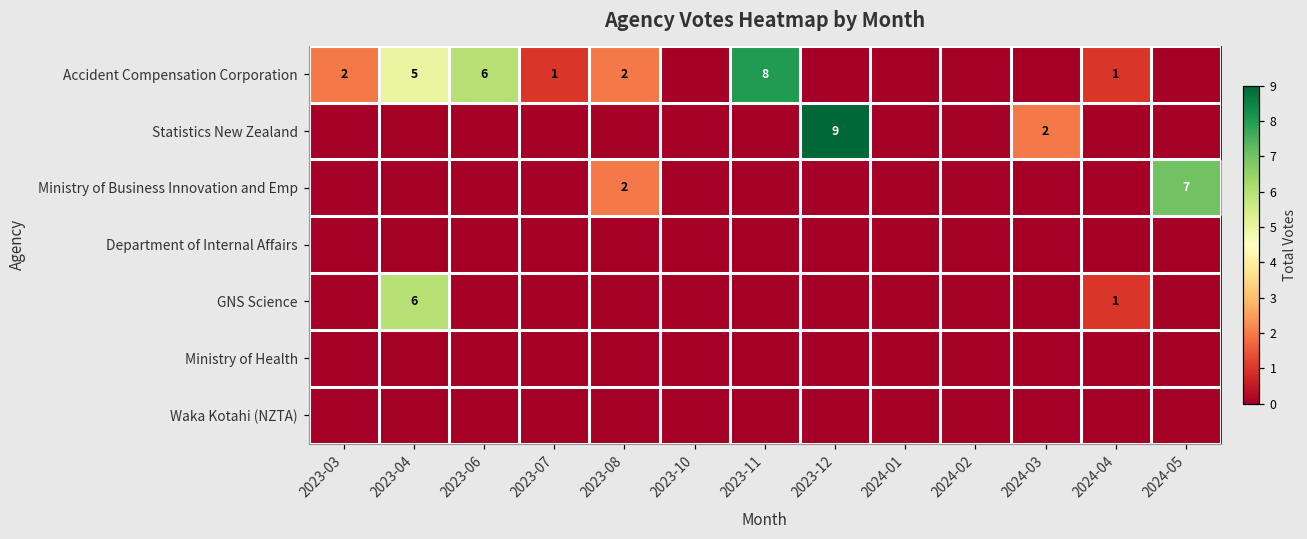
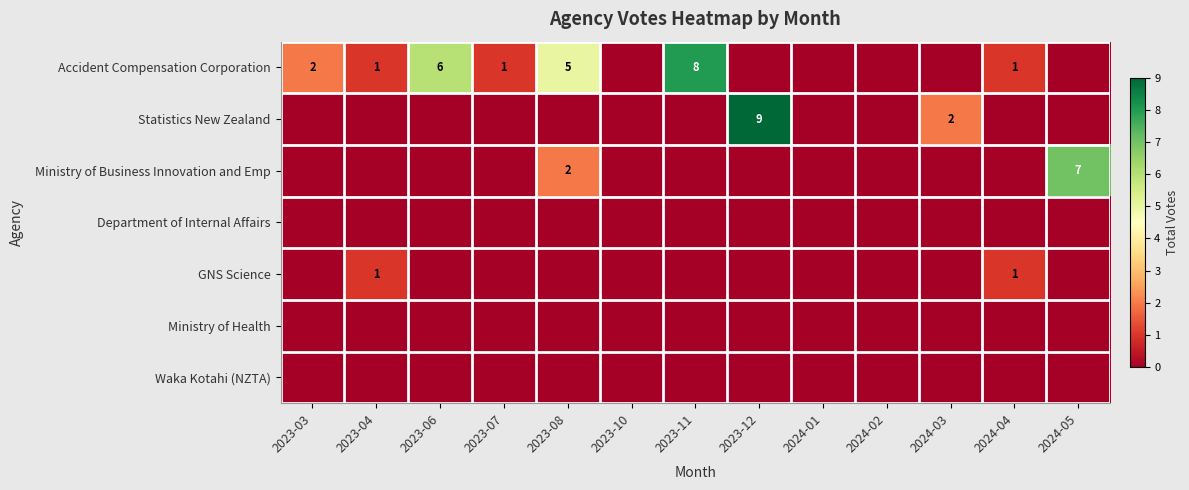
Accident Compensation Corporation, 2023-04: 5 -> 1
Accident Compensation Corporation, 2023-08: 2 -> 5
GNS Science, 2023-04: 6 -> 1
